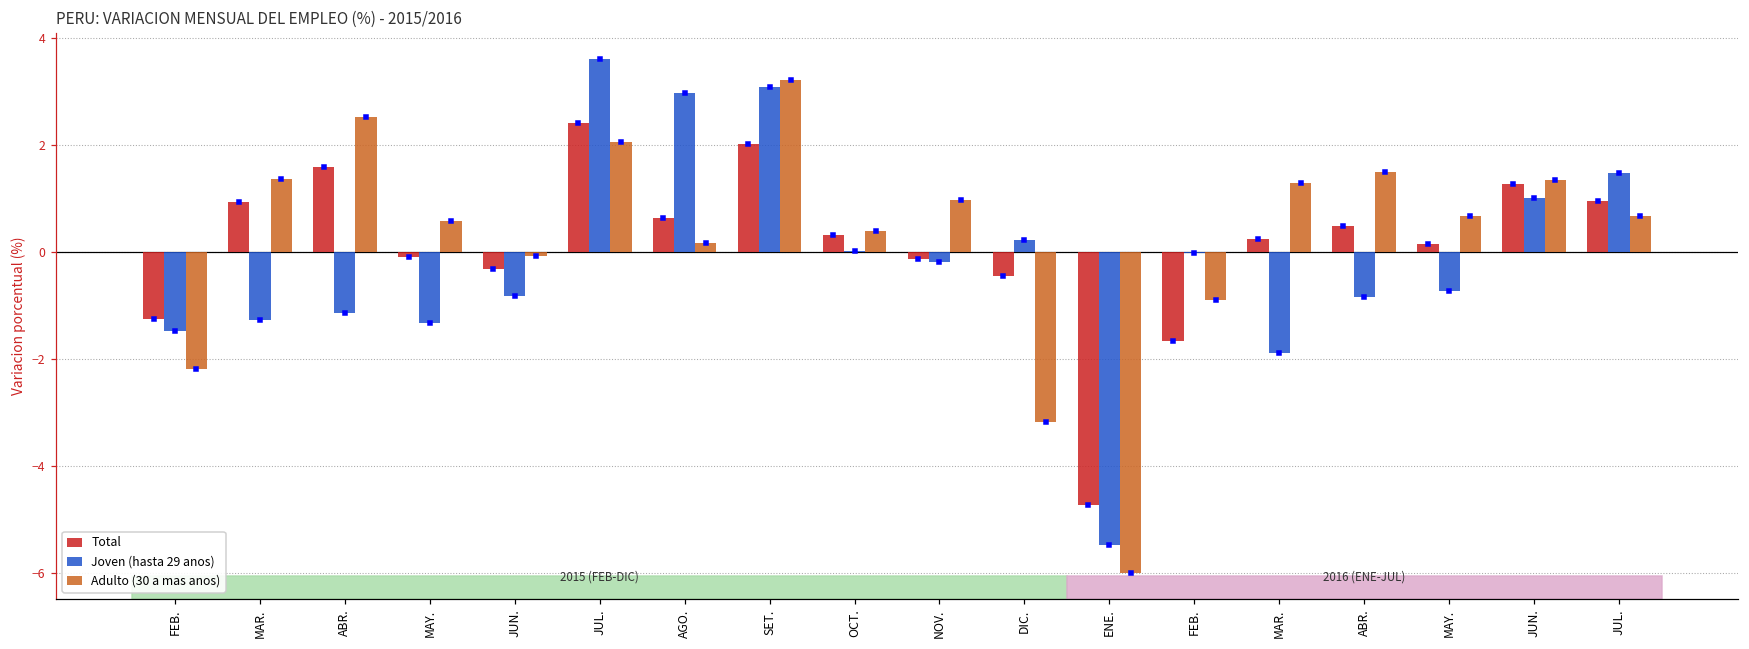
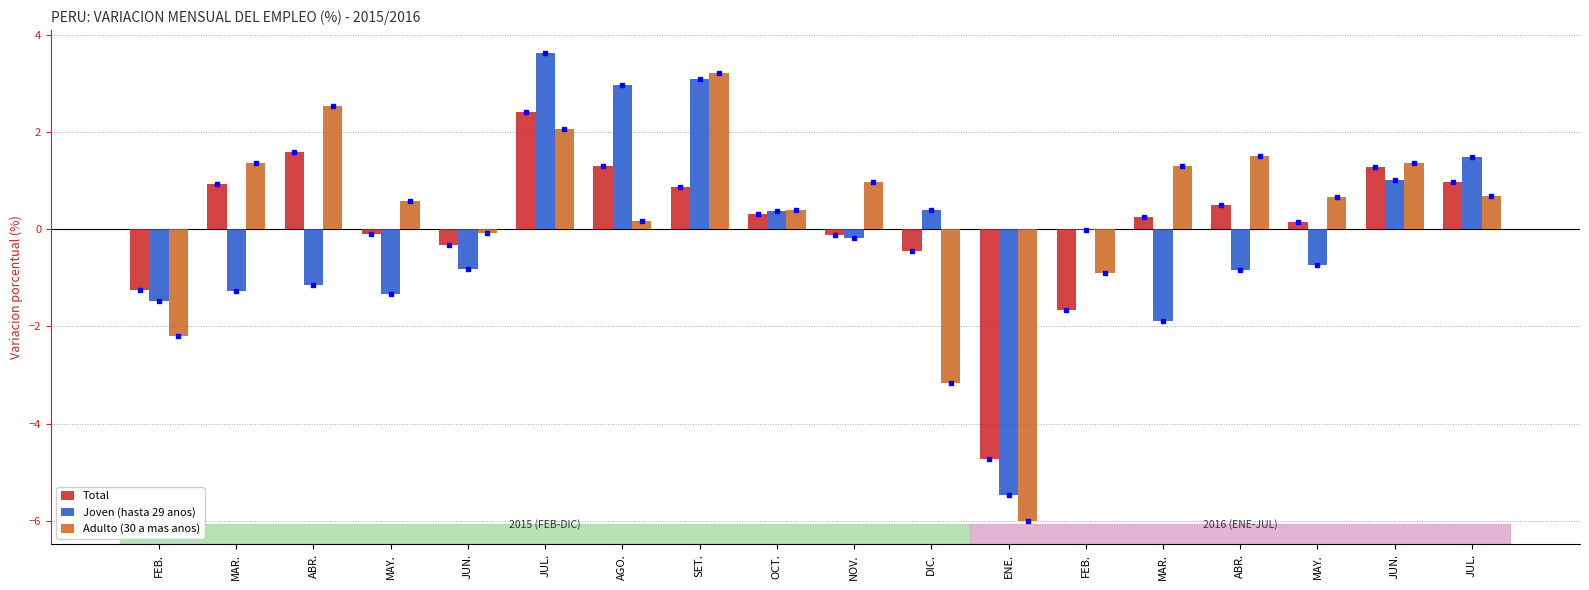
Total, AGO.: 0.6 -> 1.3
Total, SET.: 2.0 -> 0.9
Joven (hasta 29 anos), OCT.: 0.0 -> 0.4
Joven (hasta 29 anos), DIC.: 0.2 -> 0.4
